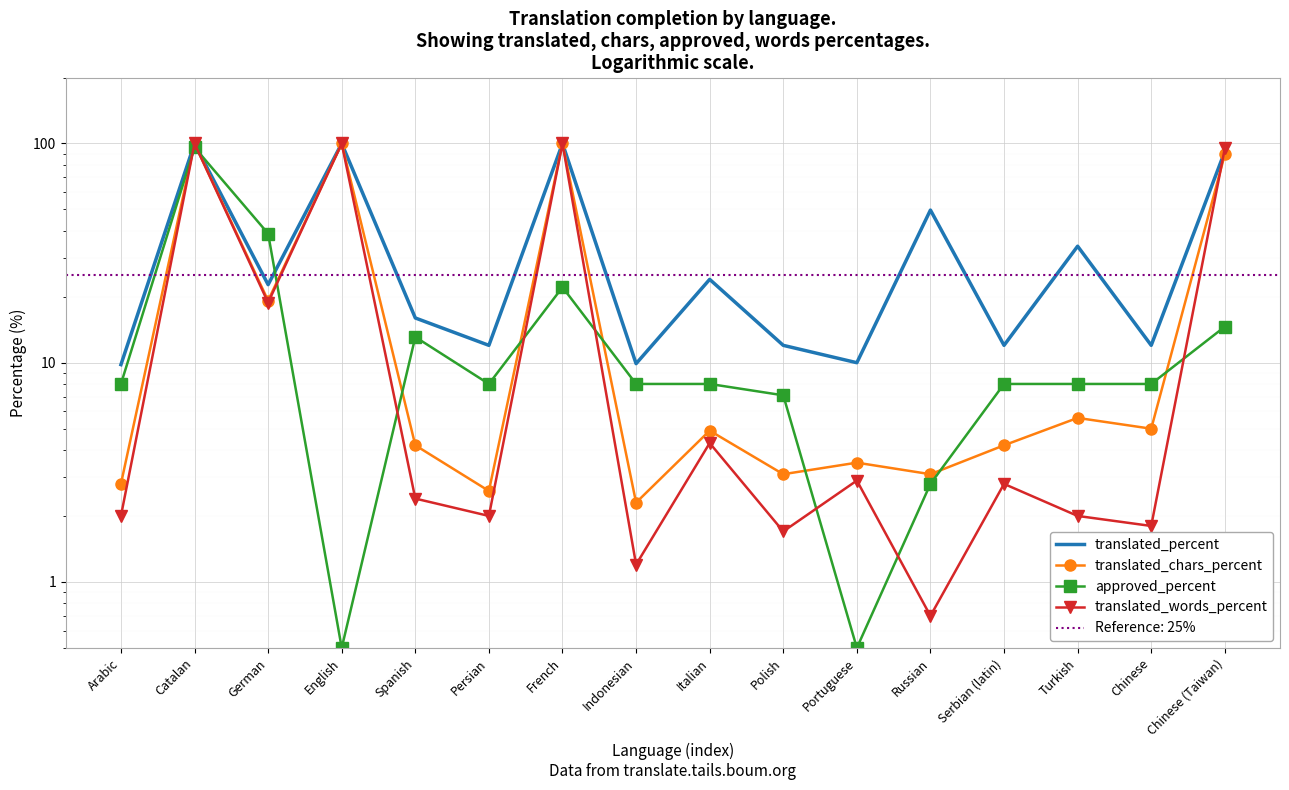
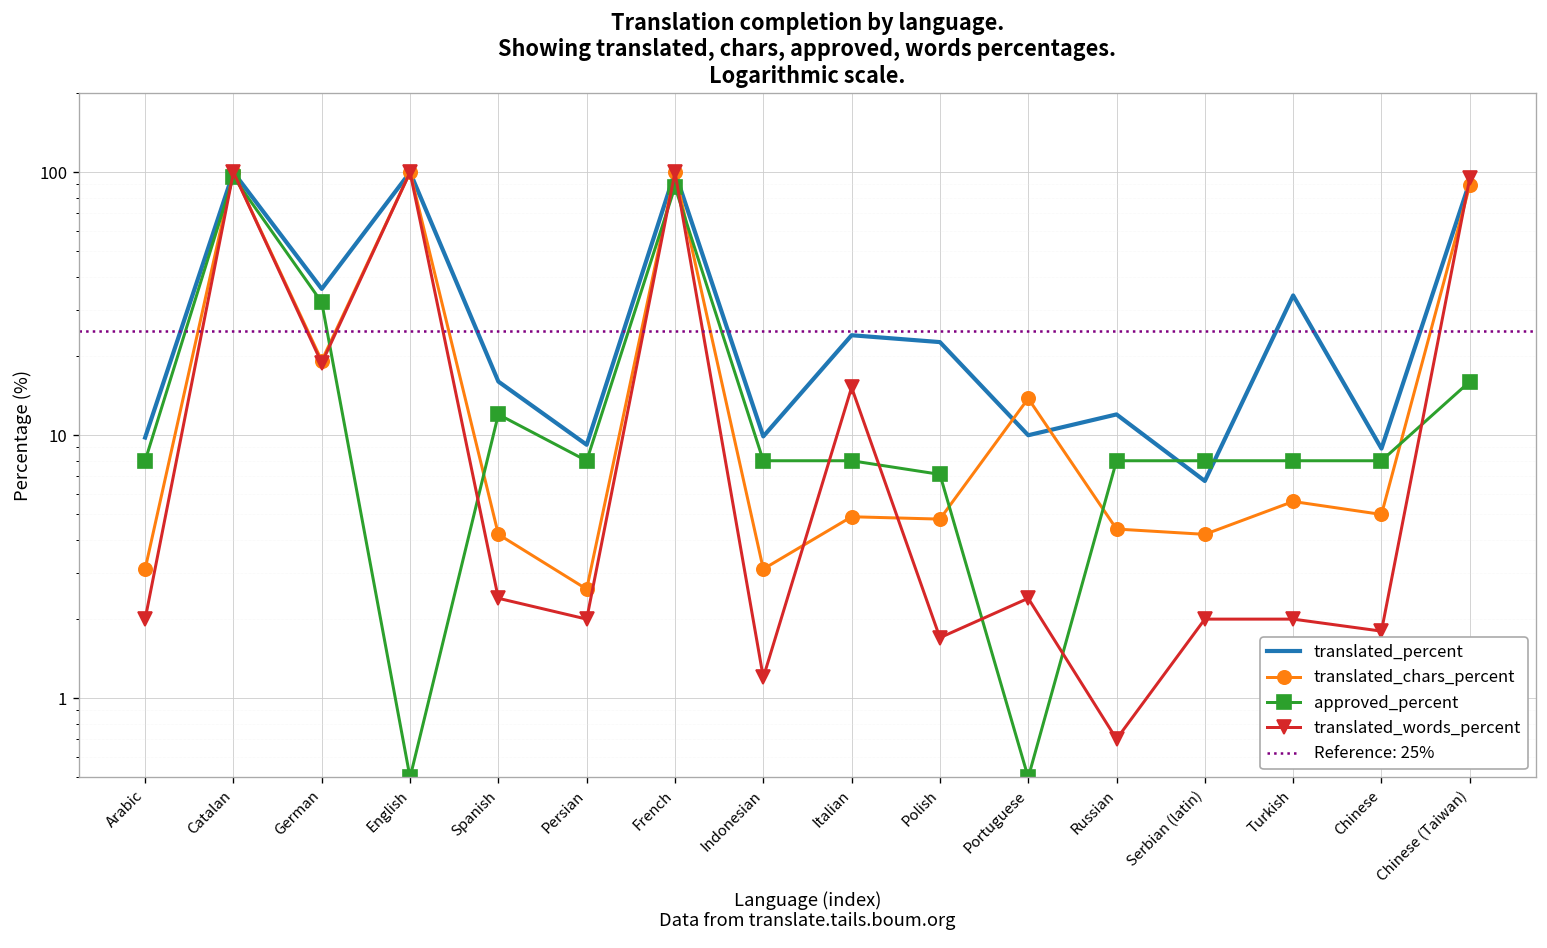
translated_chars_percent, Arabic: 2.8 -> 3.1
translated_percent, German: 23 -> 36
approved_percent, German: 39 -> 32
approved_percent, Spanish: 13 -> 12
translated_percent, Persian: 12 -> 9.2
approved_percent, French: 22 -> 88
translated_chars_percent, Indonesian: 2.3 -> 3.1
translated_words_percent, Italian: 4.3 -> 15
translated_percent, Polish: 12 -> 23
translated_chars_percent, Polish: 3.1 -> 4.8
translated_chars_percent, Portuguese: 3.5 -> 14
translated_words_percent, Portuguese: 2.9 -> 2.4
translated_percent, Russian: 50 -> 12
translated_chars_percent, Russian: 3.1 -> 4.4
approved_percent, Russian: 2.8 -> 8.0
translated_percent, Serbian (latin): 12 -> 6.7
translated_words_percent, Serbian (latin): 2.8 -> 2.0
translated_percent, Chinese: 12 -> 8.9
approved_percent, Chinese (Taiwan): 15 -> 16
